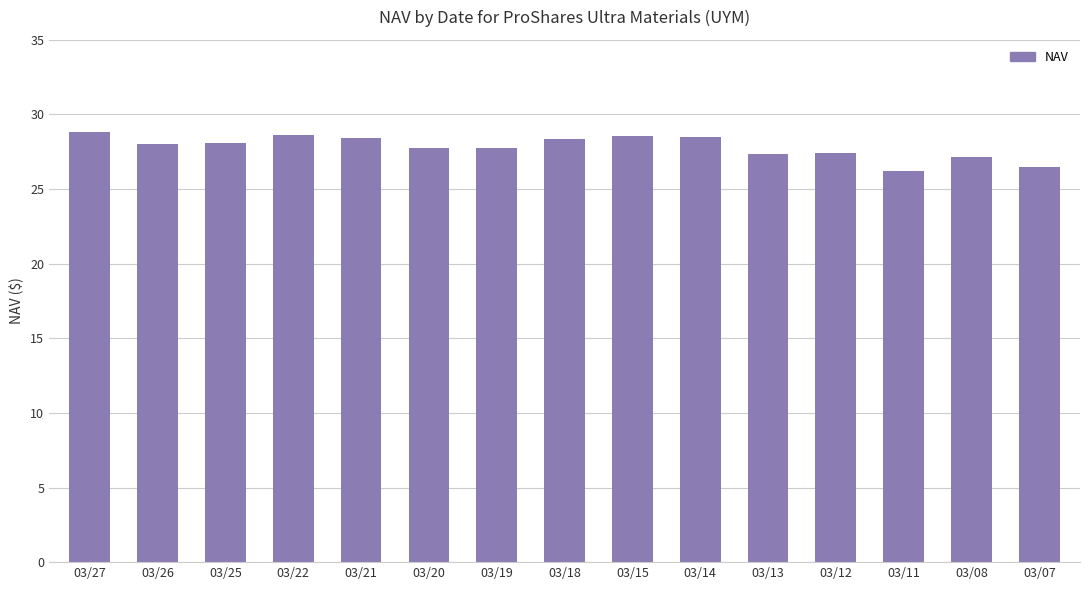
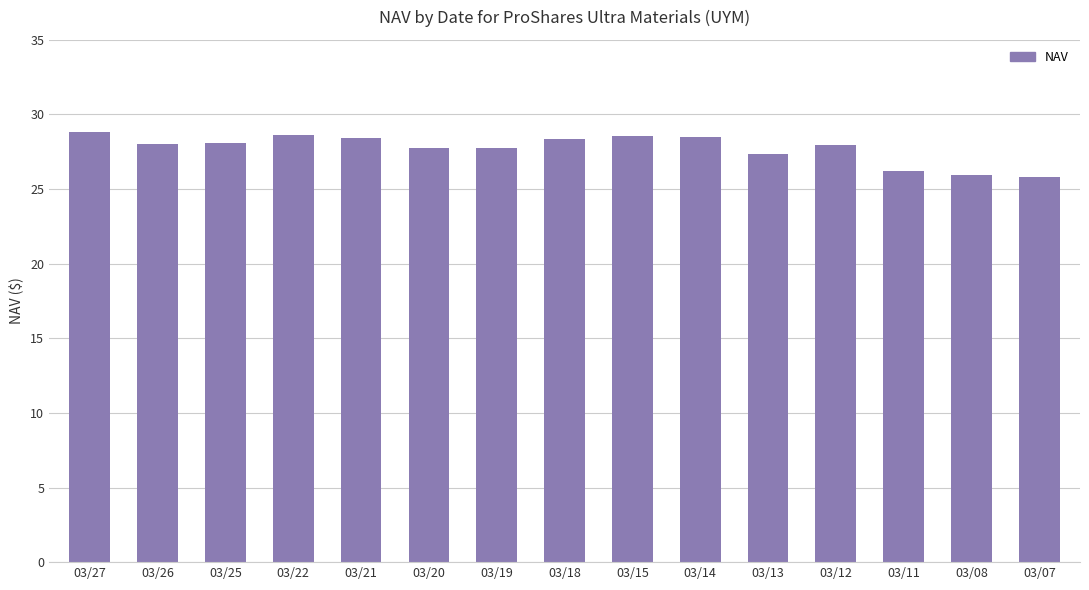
03/12: 27.4 -> 28.0
03/08: 27.1 -> 25.9
03/07: 26.5 -> 25.8
